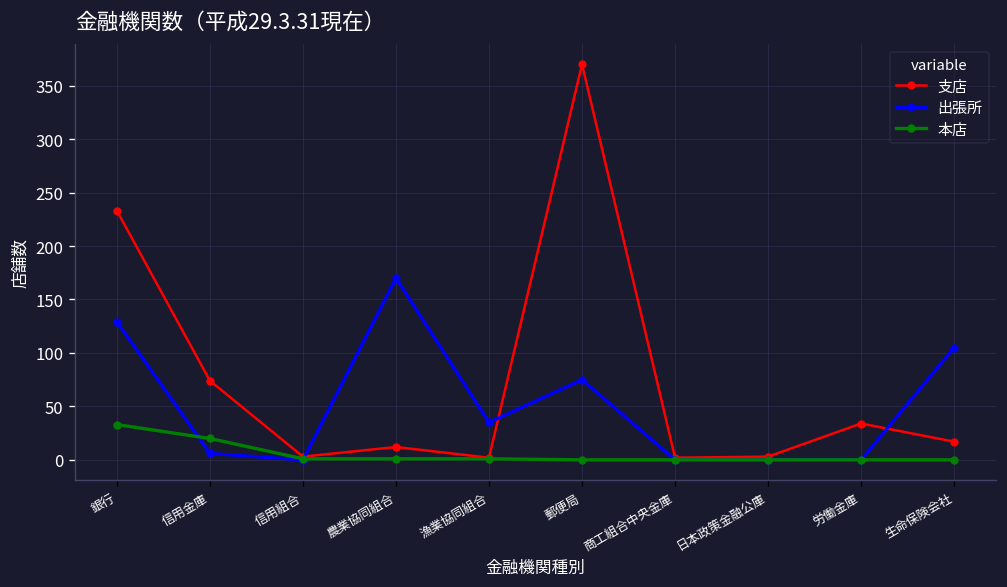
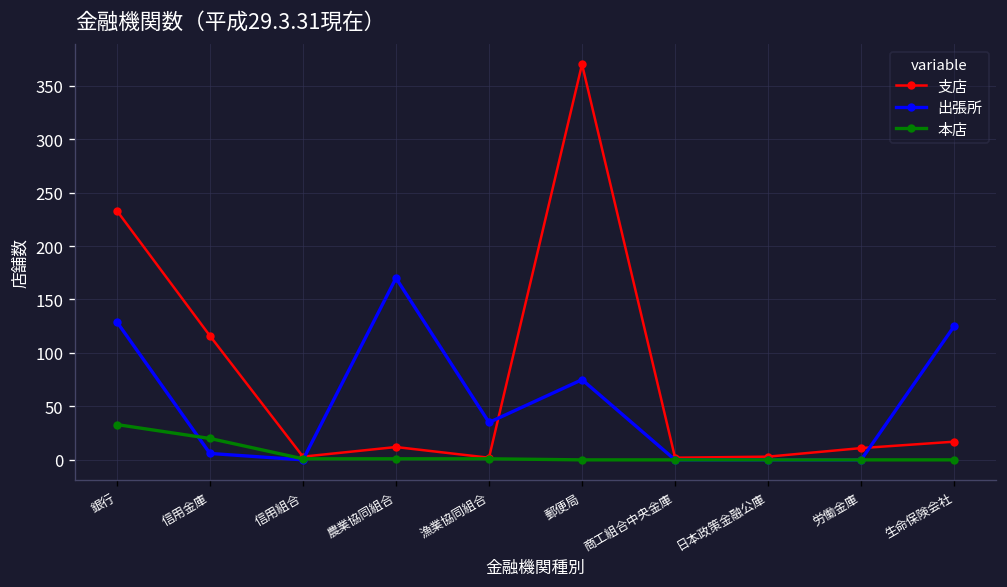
支店, 信用金庫: 70 -> 120
支店, 労働金庫: 30 -> 10
出張所, 生命保険会社: 110 -> 130
